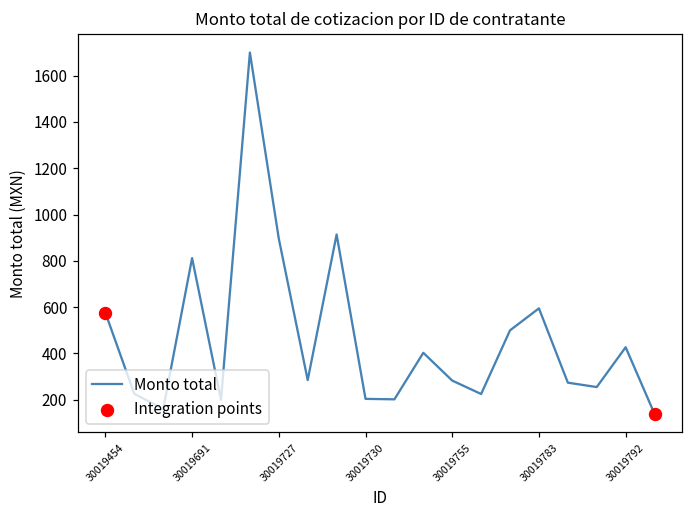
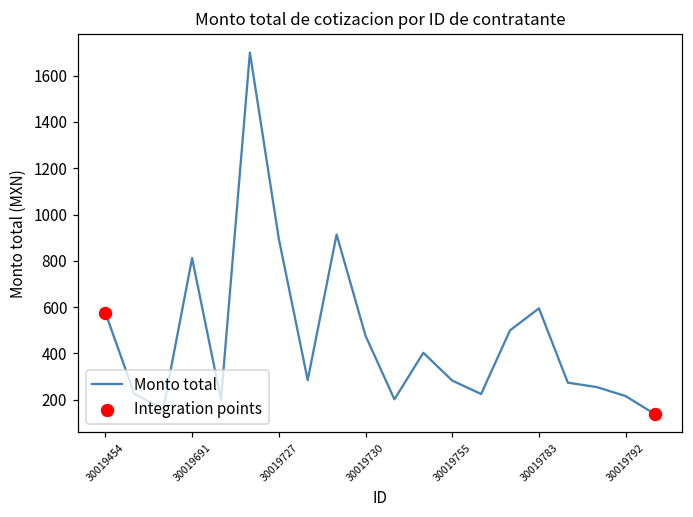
Monto total, 30019730: 200 -> 480
Monto total, 30019792: 430 -> 220
